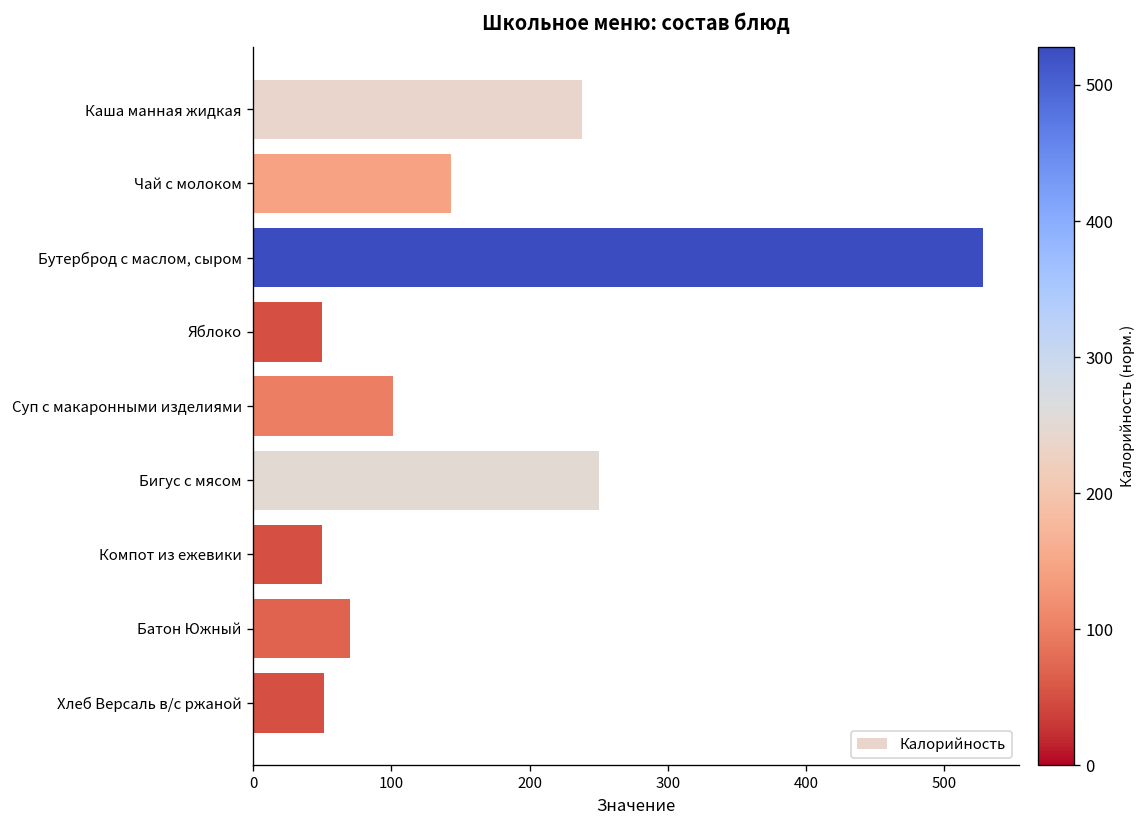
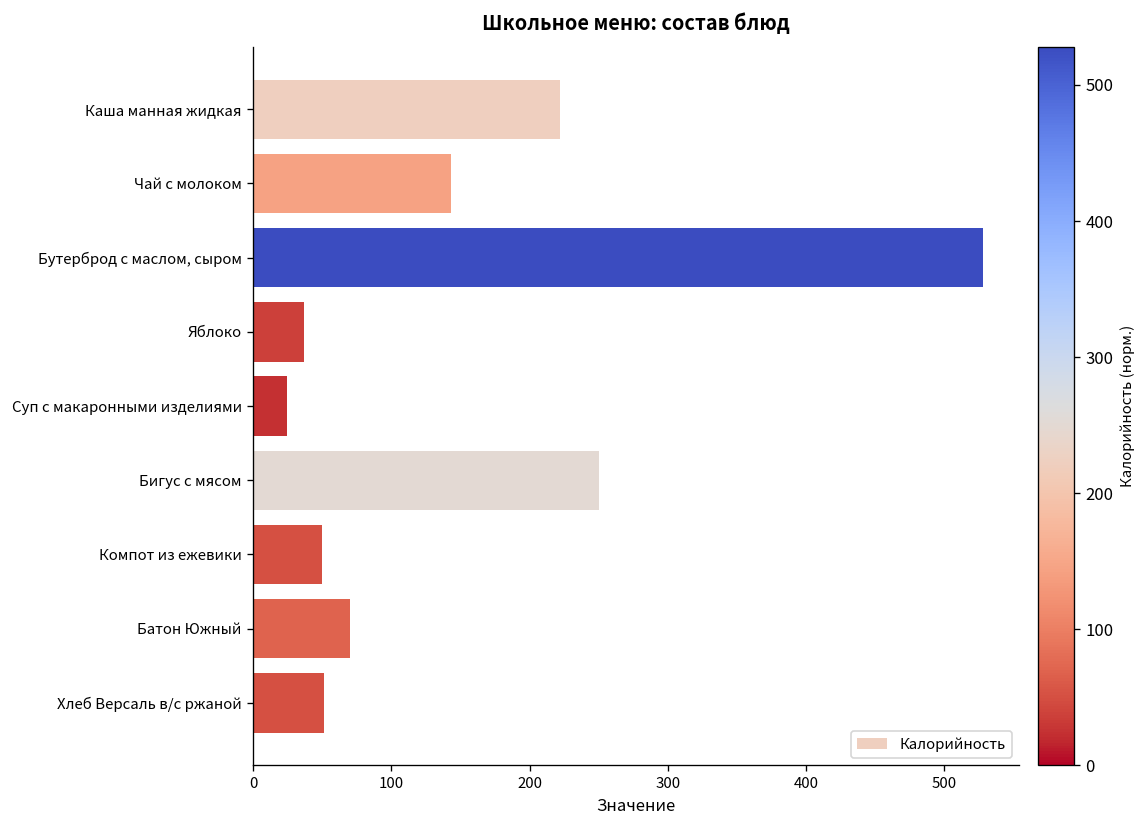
Каша манная жидкая: 238 -> 222
Яблоко: 50 -> 37
Суп с макаронными изделиями: 101 -> 25
